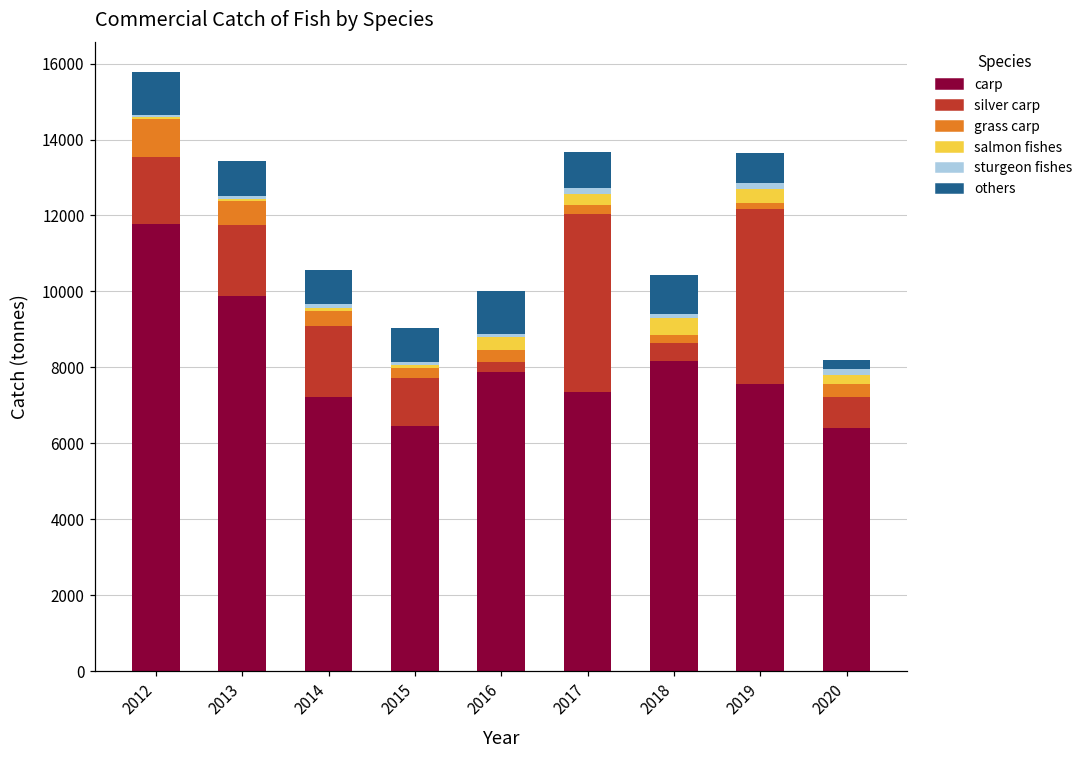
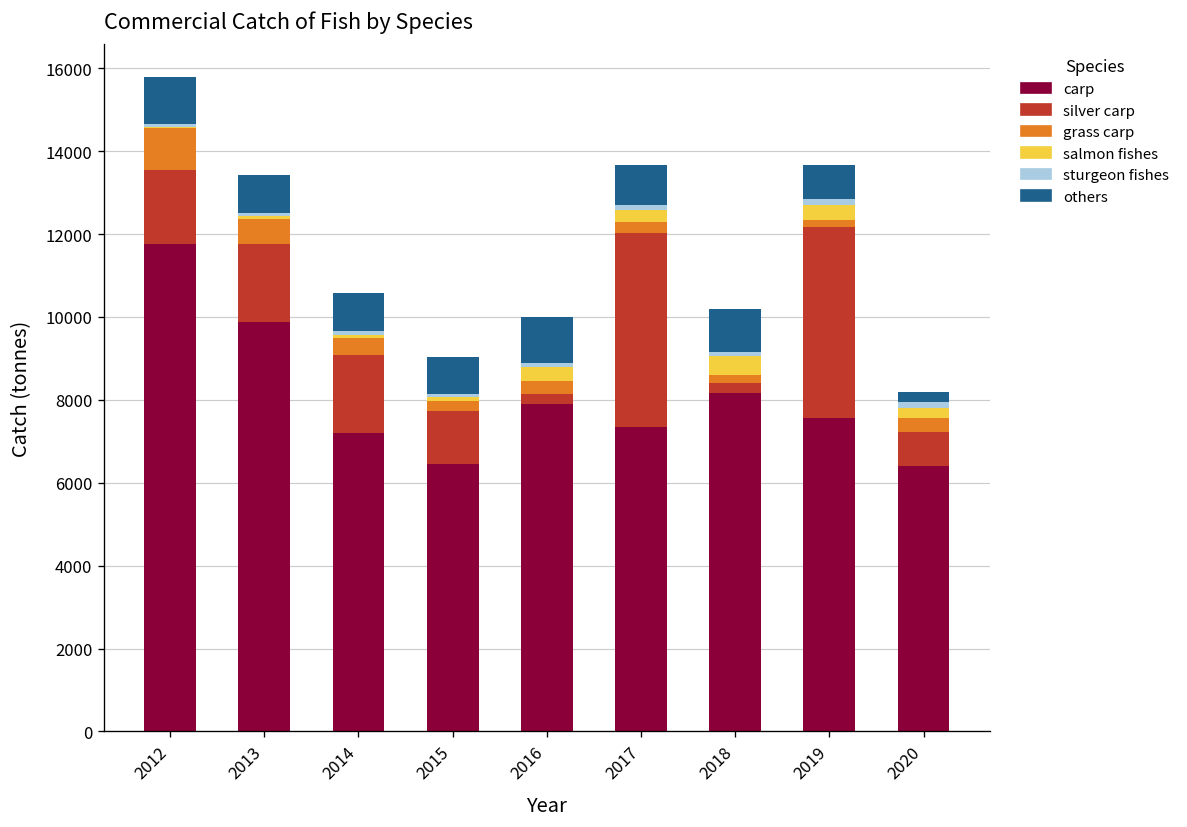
silver carp, 2018: 500 -> 200
